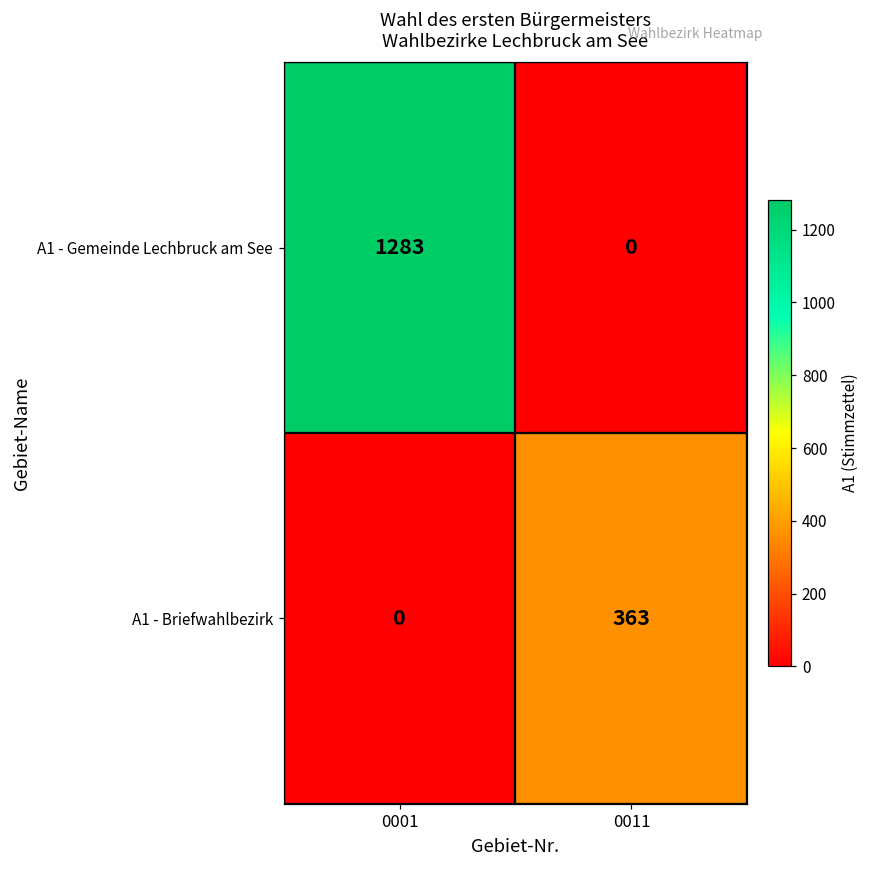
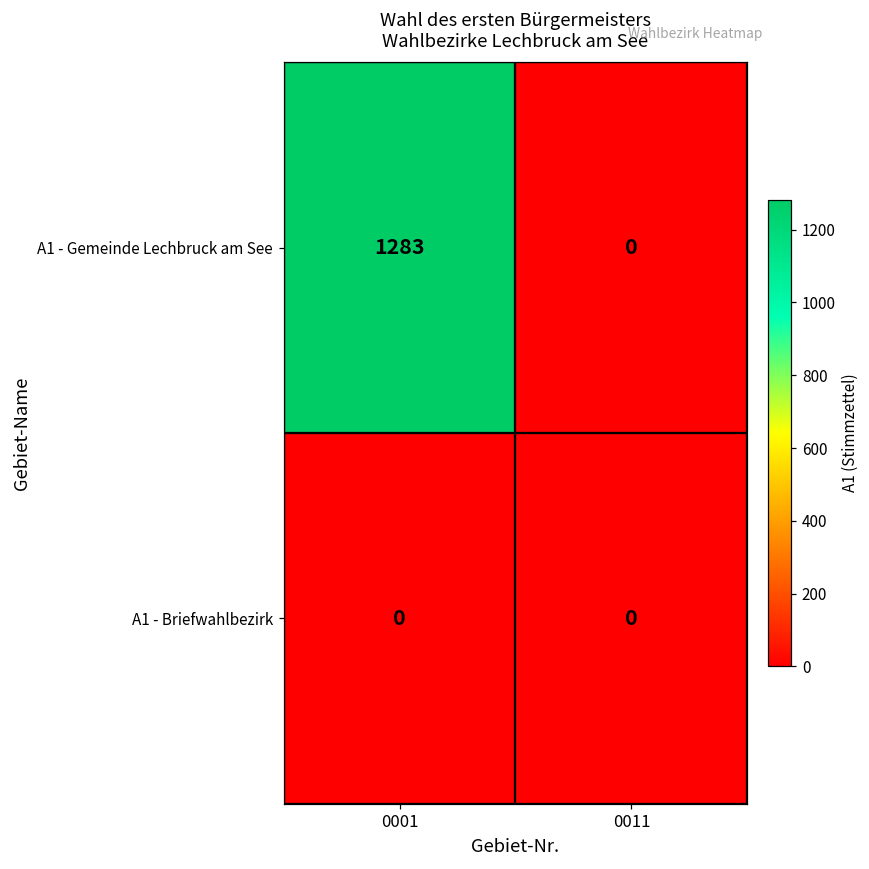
A1 - Briefwahlbezirk, 0011: 363 -> 0
